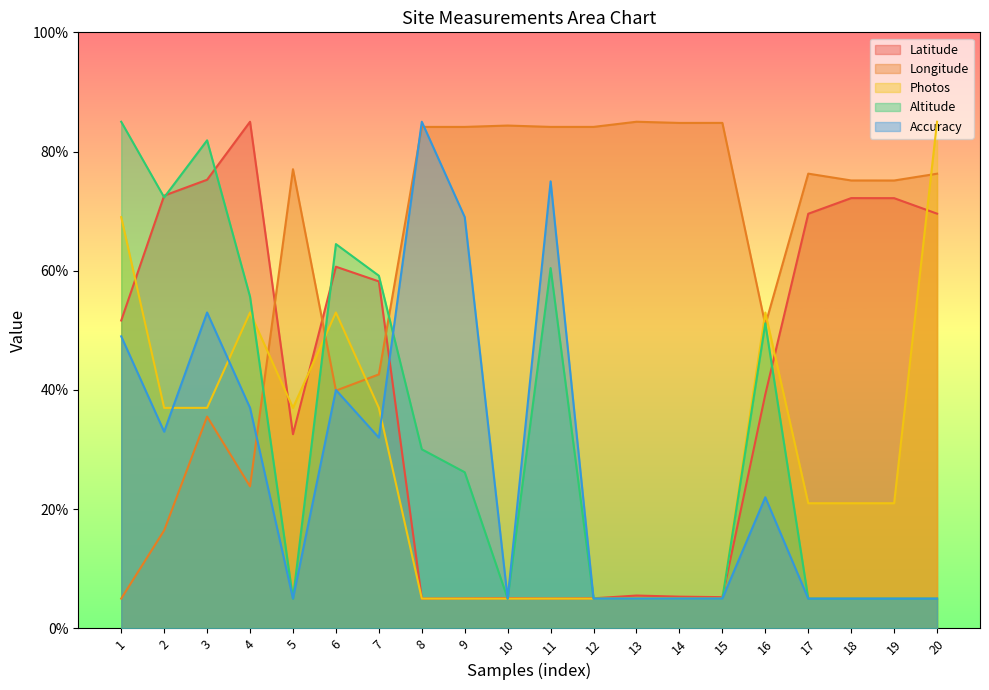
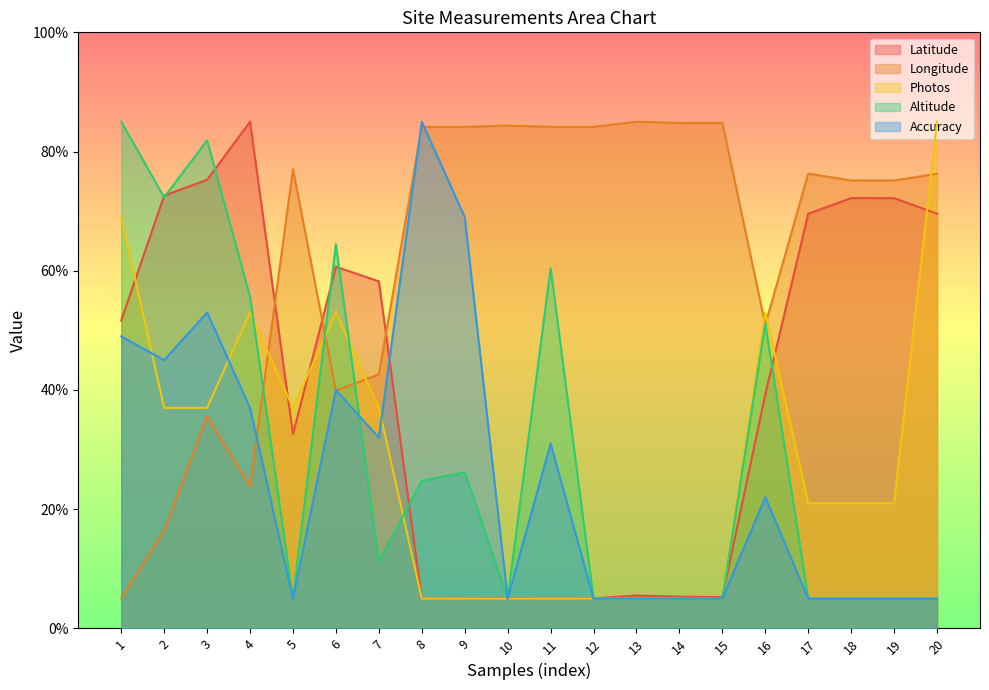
Accuracy, 2: 33% -> 45%
Altitude, 7: 59% -> 11%
Altitude, 8: 30% -> 25%
Accuracy, 11: 75% -> 31%
